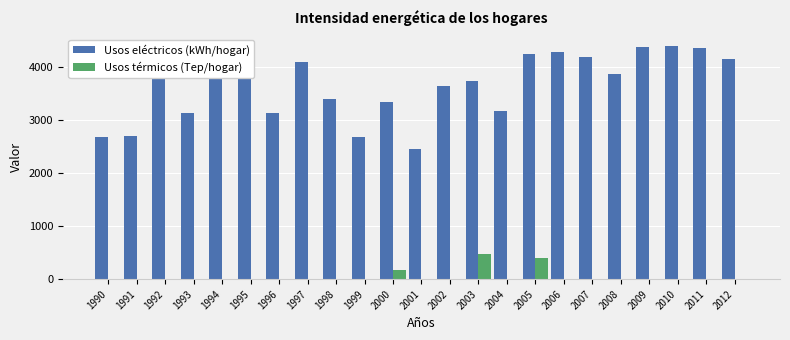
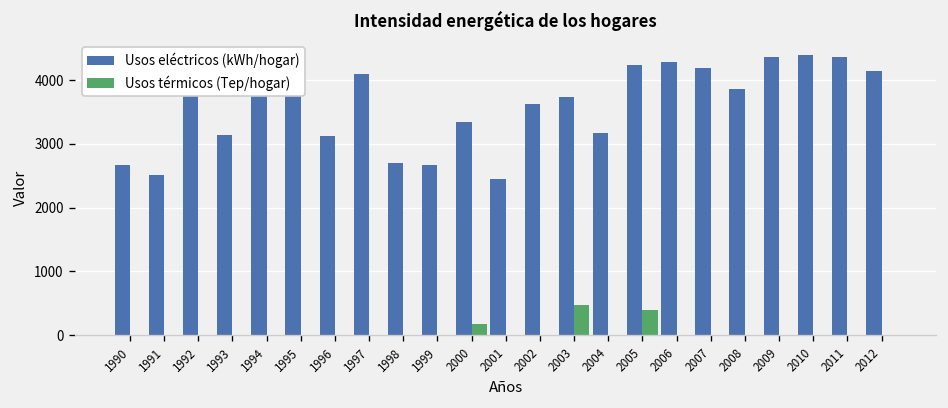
Usos eléctricos (kWh/hogar), 1991: 2700 -> 2500
Usos eléctricos (kWh/hogar), 1998: 3400 -> 2700
